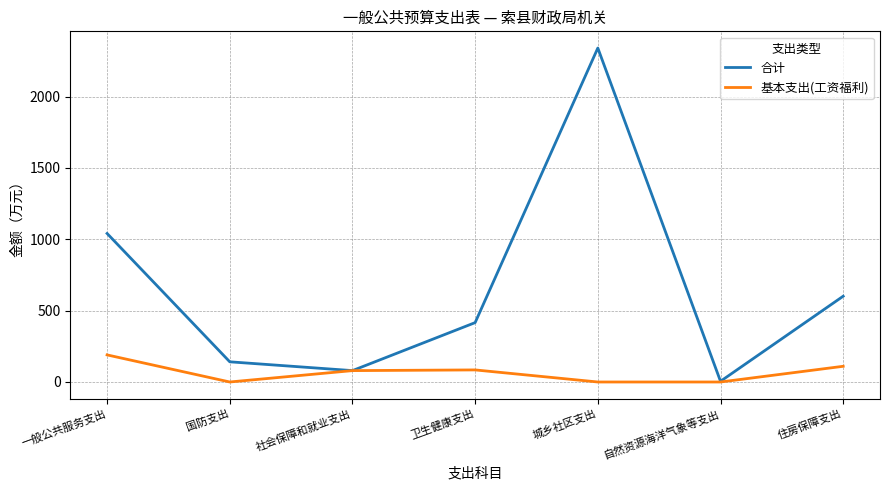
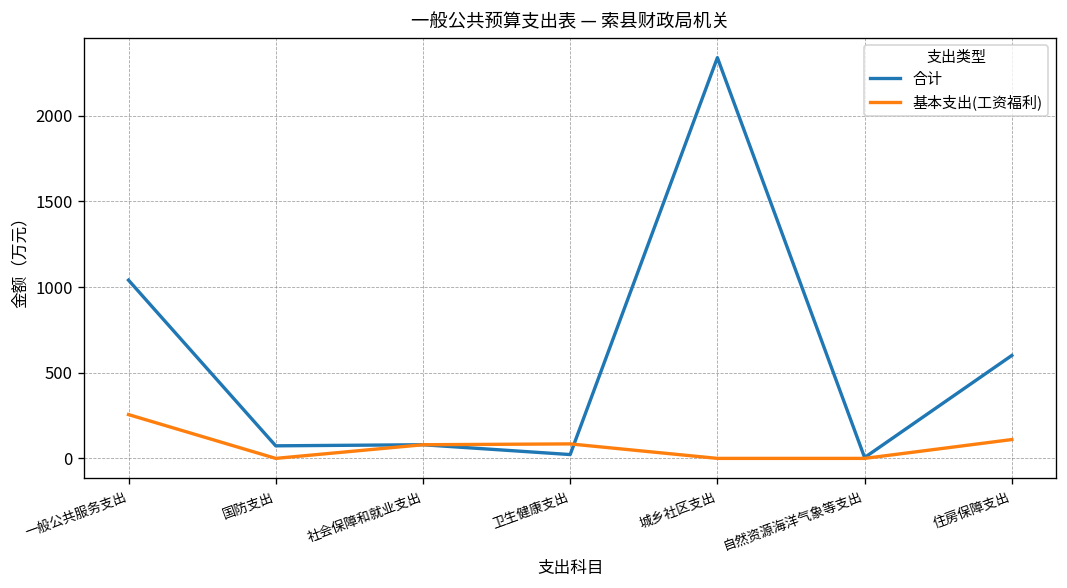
基本支出(工资福利), 一般公共服务支出: 190 -> 260
合计, 国防支出: 140 -> 70
合计, 卫生健康支出: 420 -> 20
